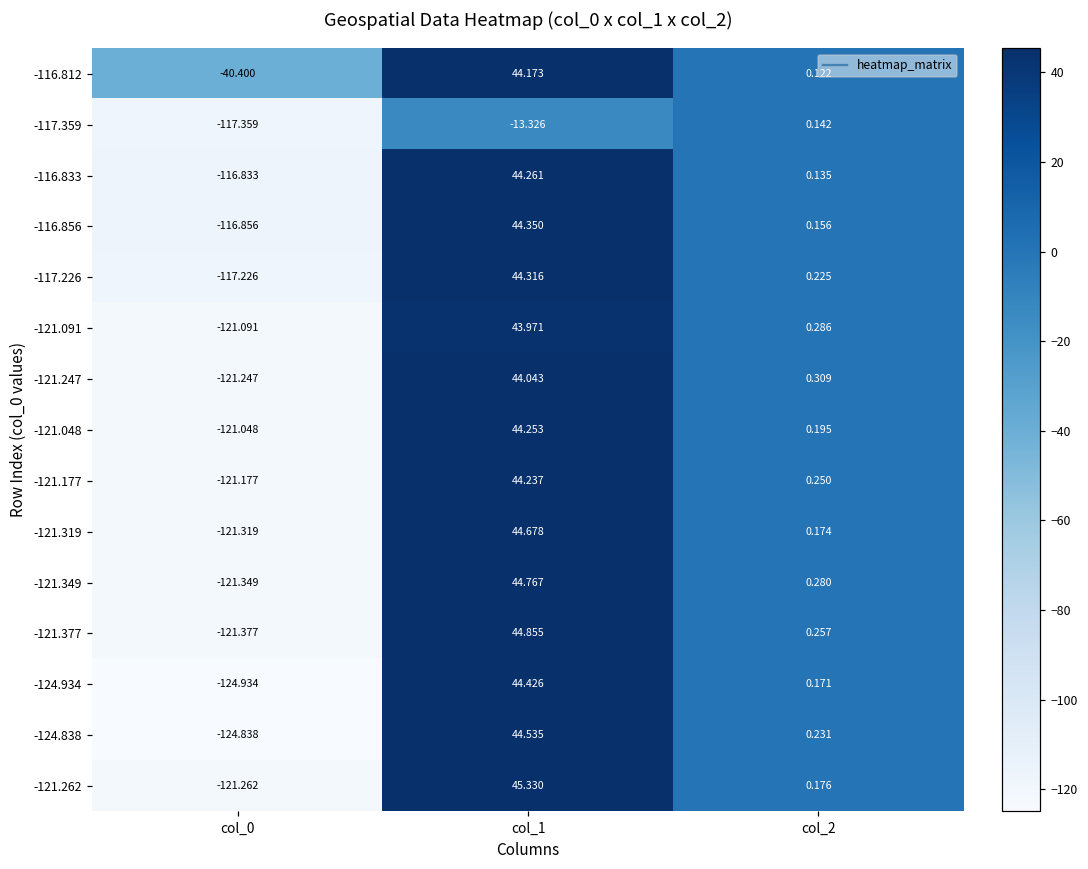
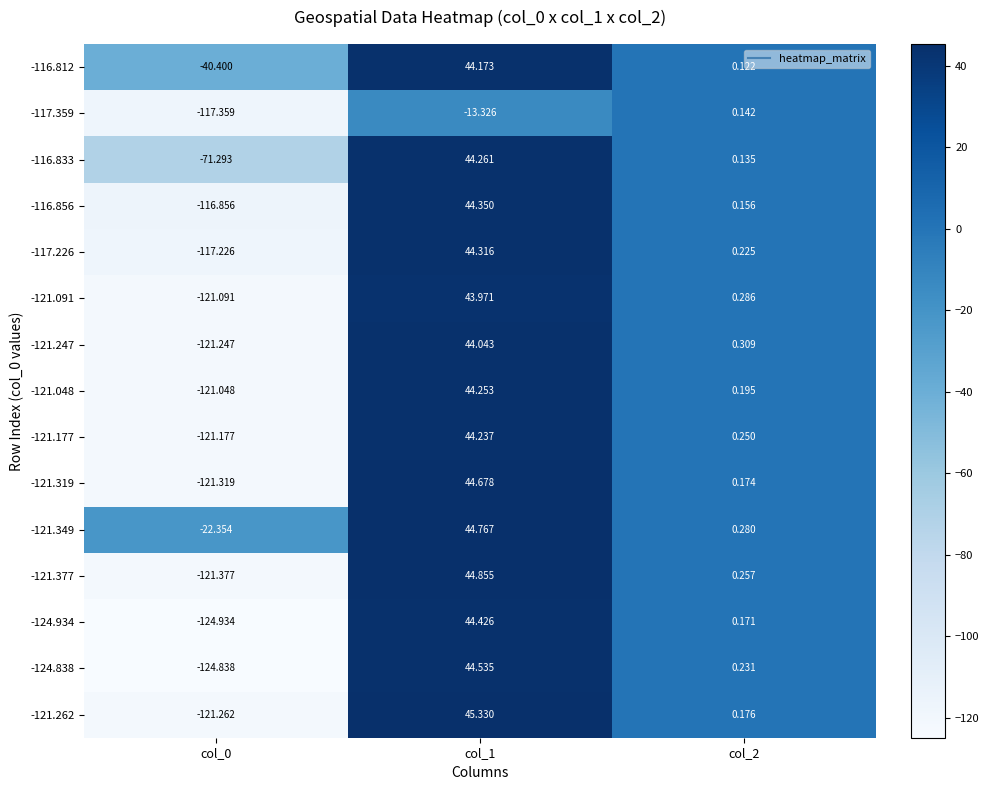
-116.833, col_0: -116.833 -> -71.293
-121.349, col_0: -121.349 -> -22.354
